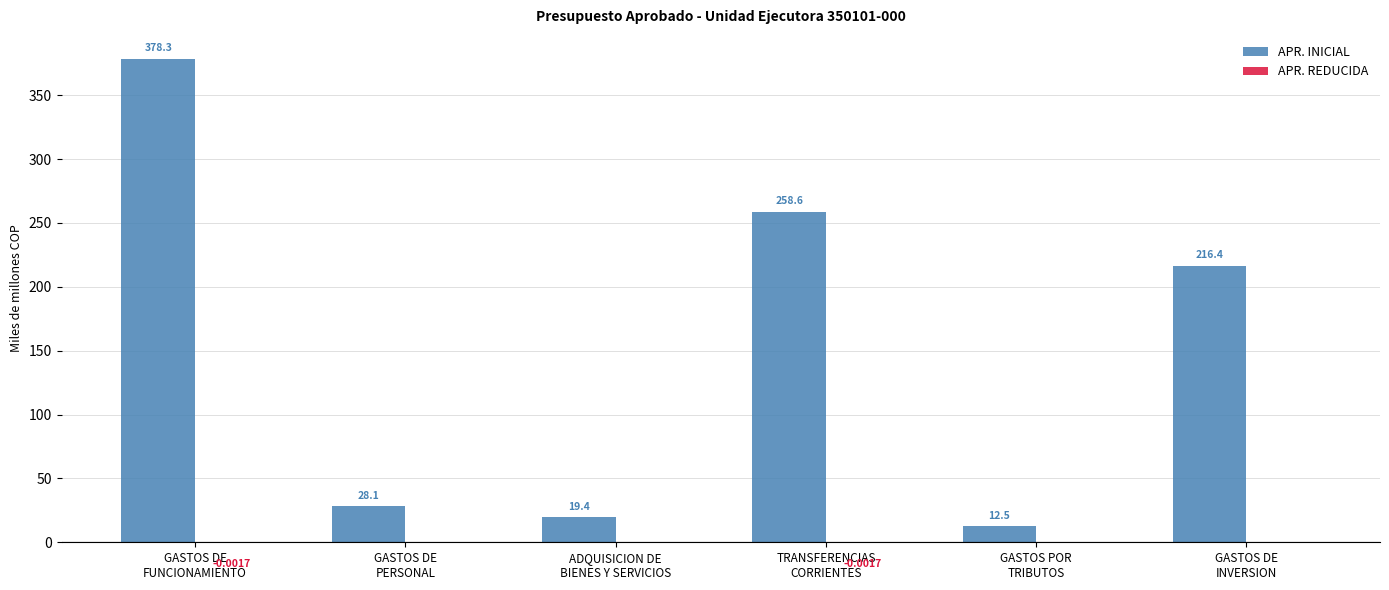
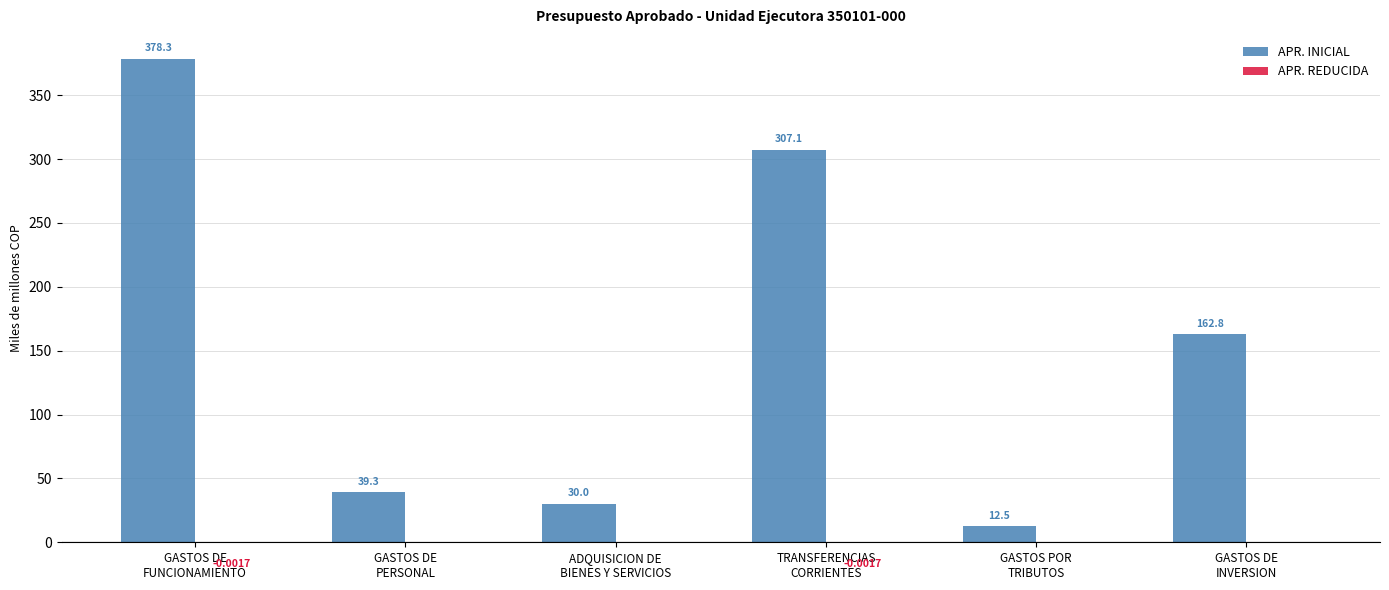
APR. INICIAL, GASTOS DE PERSONAL: 28.1 -> 39.3
APR. INICIAL, ADQUISICION DE BIENES Y SERVICIOS: 19.4 -> 30.0
APR. INICIAL, TRANSFERENCIAS CORRIENTES: 258.6 -> 307.1
APR. INICIAL, GASTOS DE INVERSION: 216.4 -> 162.8
